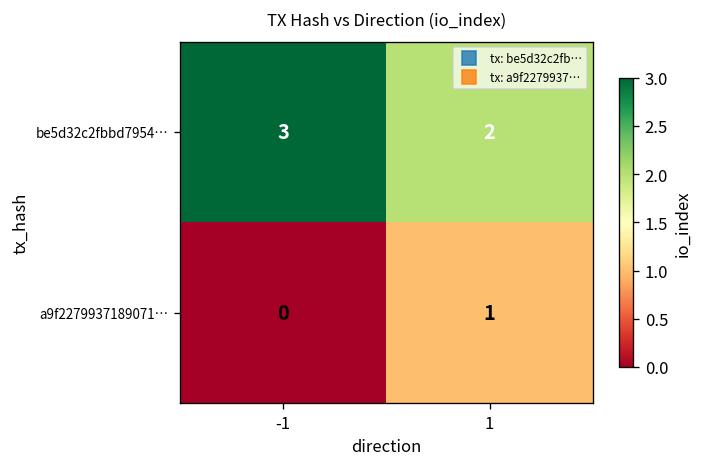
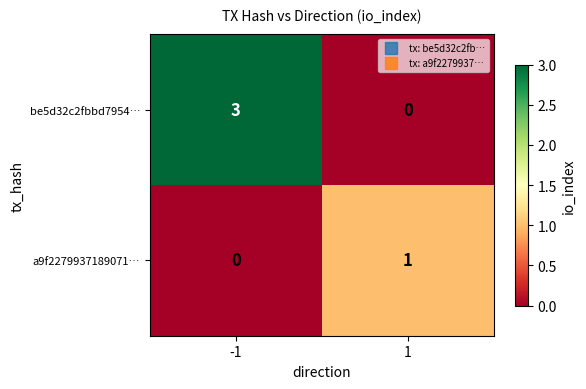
be5d32c2fbbd7954…, 1: 2 -> 0
